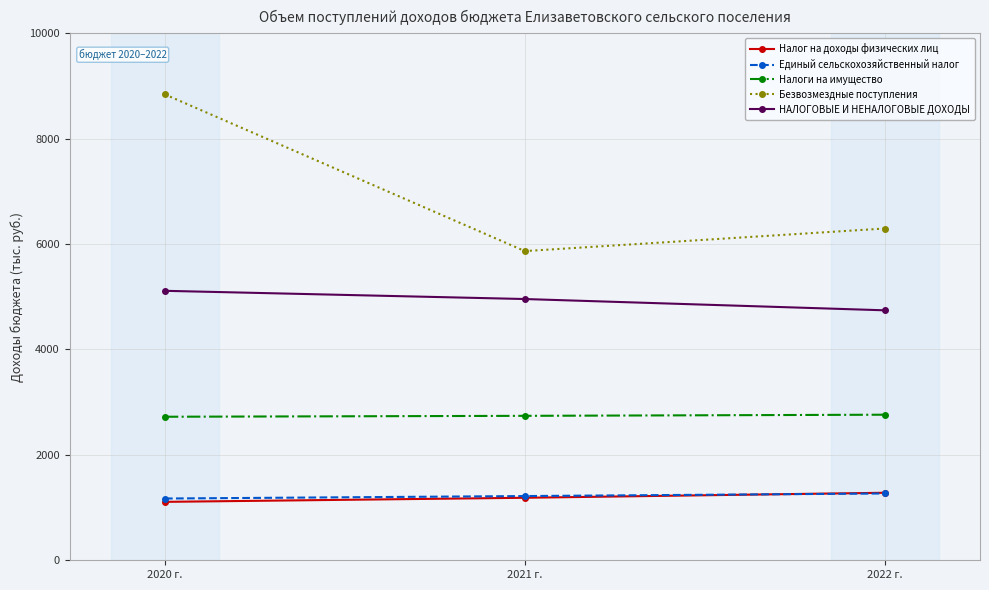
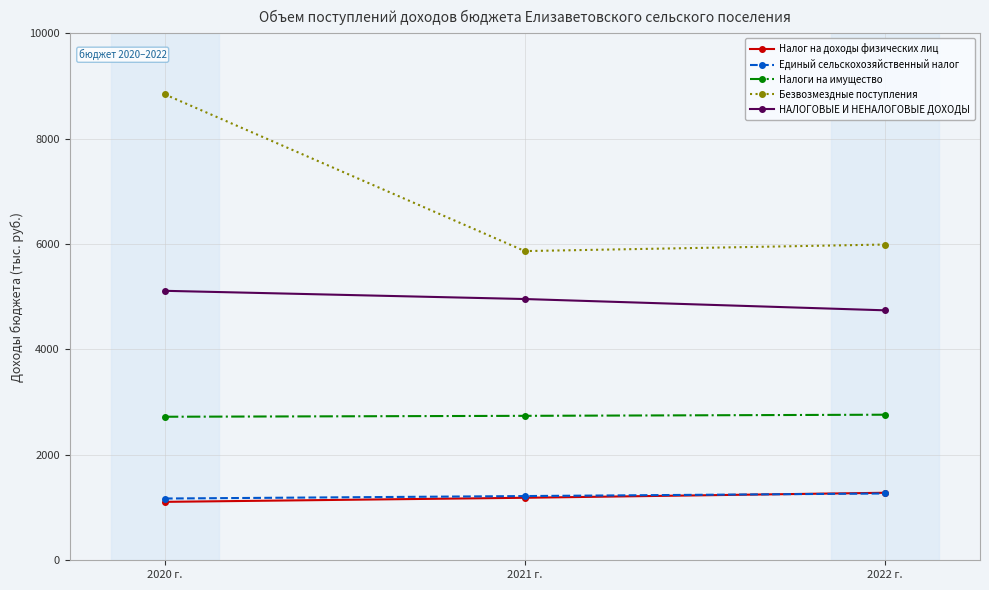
Безвозмездные поступления, 2022 г.: 6300 -> 6000
